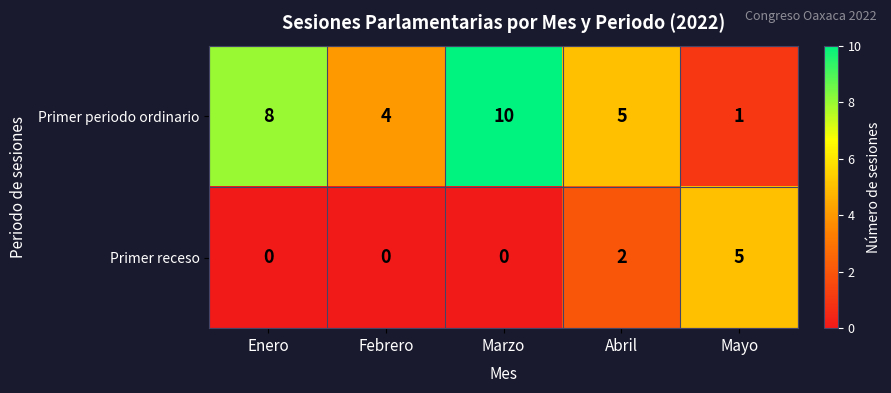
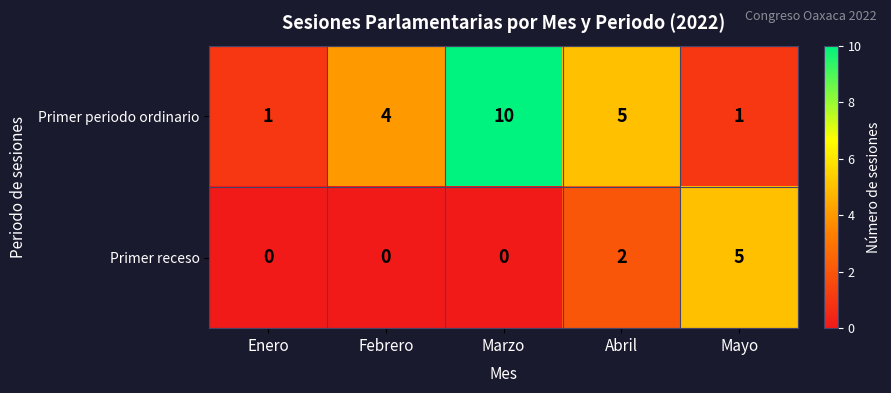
Primer periodo ordinario, Enero: 8 -> 1
